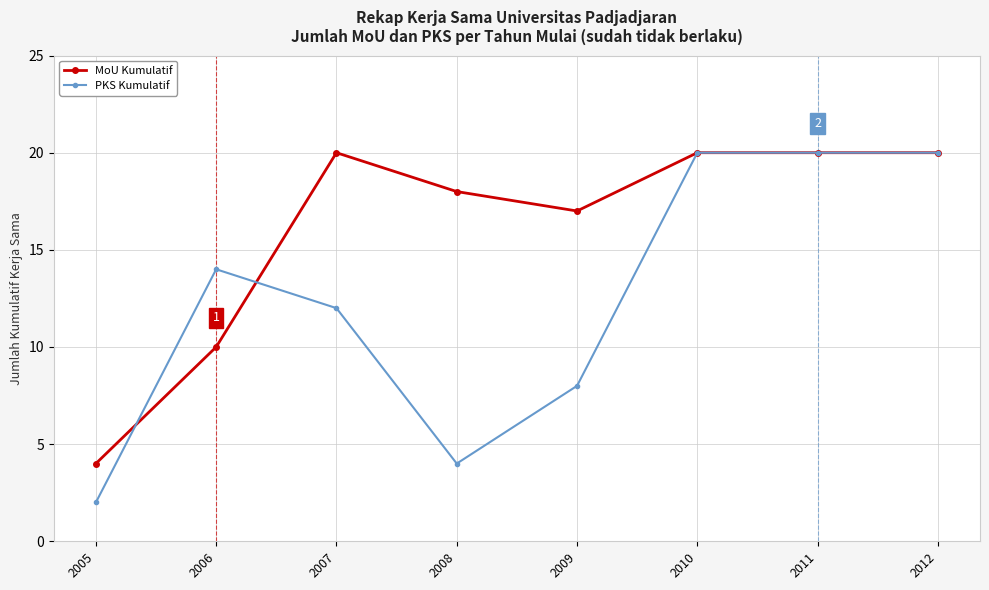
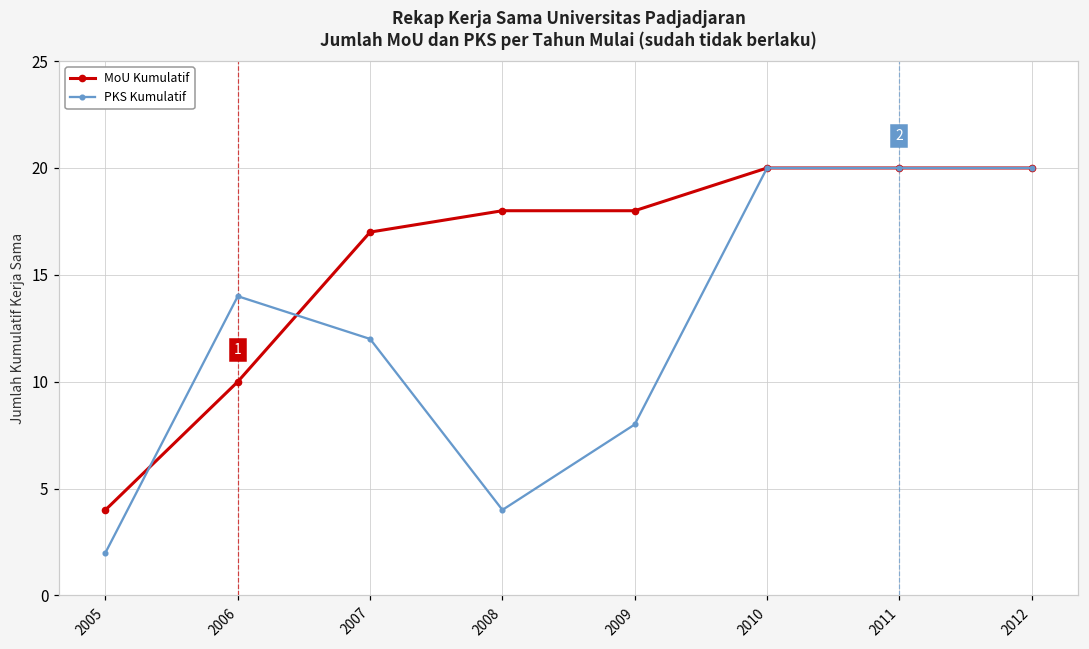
MoU Kumulatif, 2007: 20 -> 17
MoU Kumulatif, 2009: 17 -> 18
